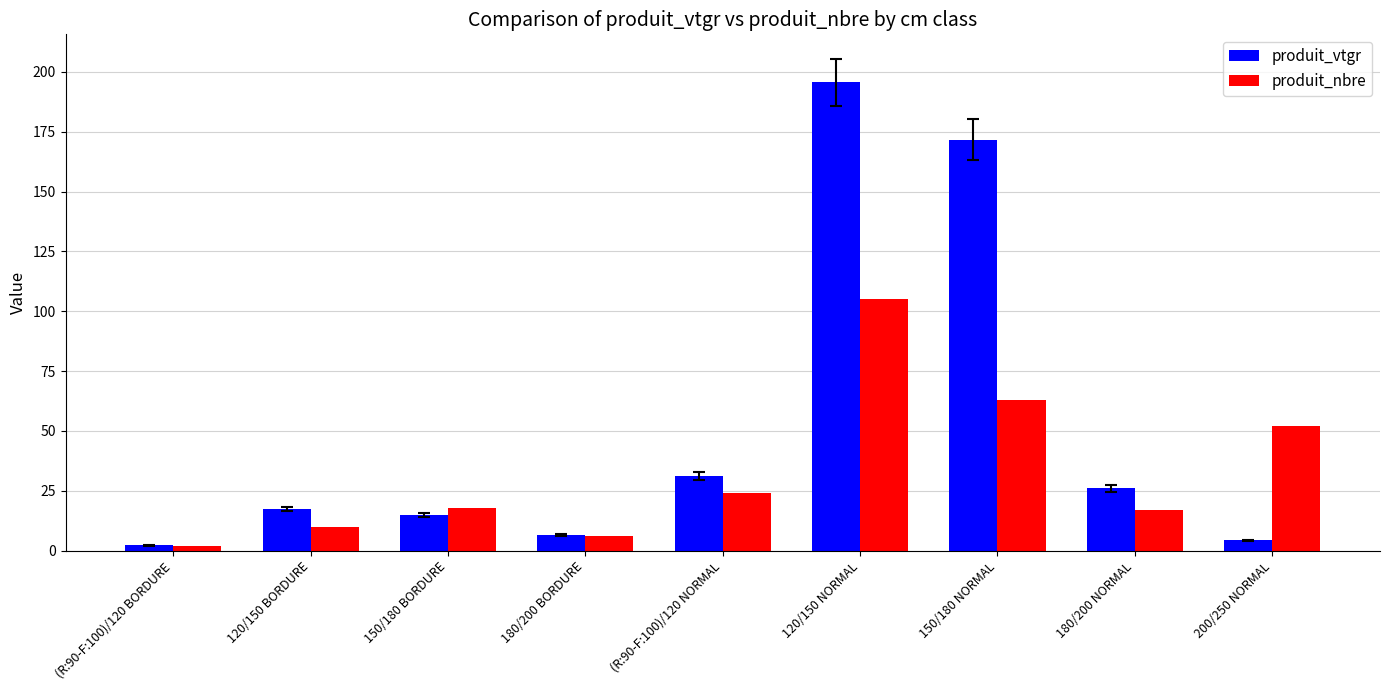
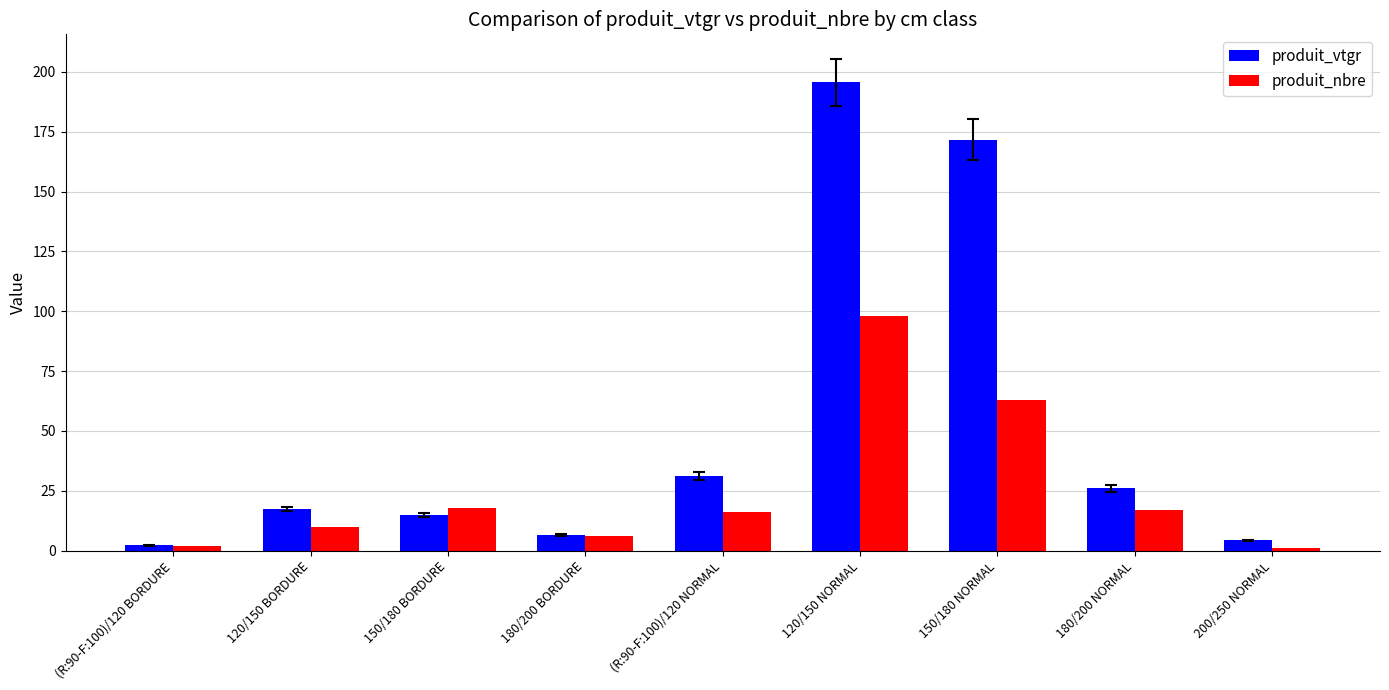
produit_nbre, (R:90-F:100)/120 NORMAL: 24 -> 16
produit_nbre, 120/150 NORMAL: 105 -> 98
produit_nbre, 200/250 NORMAL: 52 -> 1
